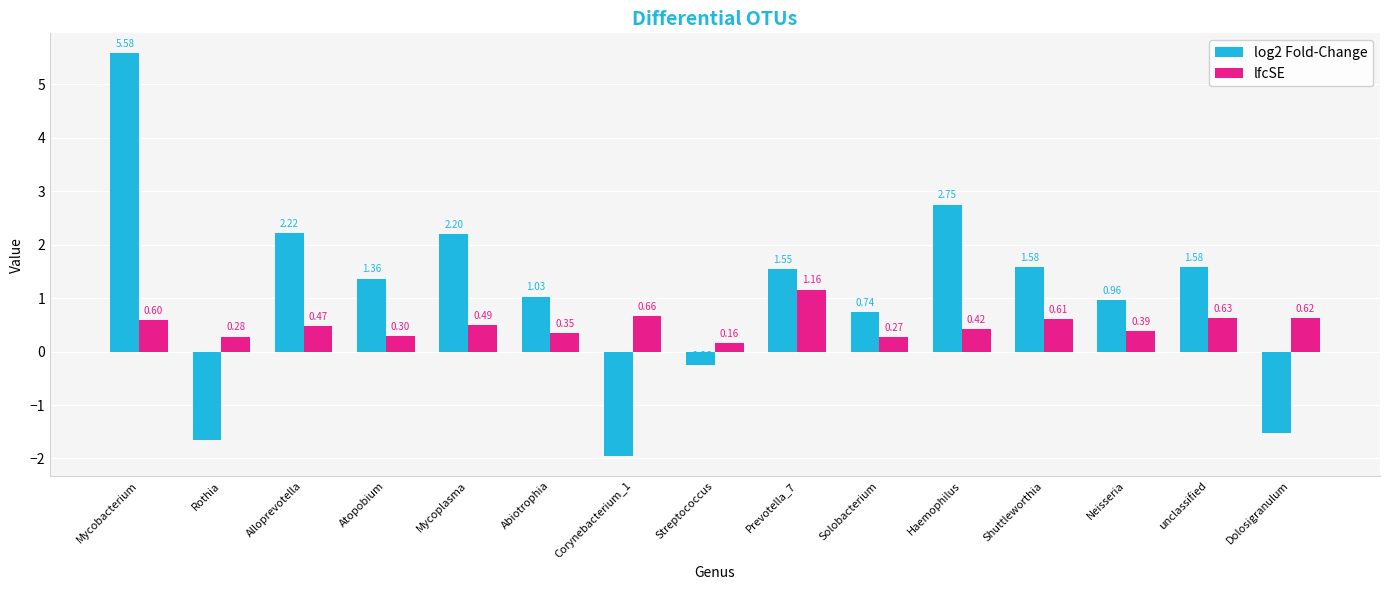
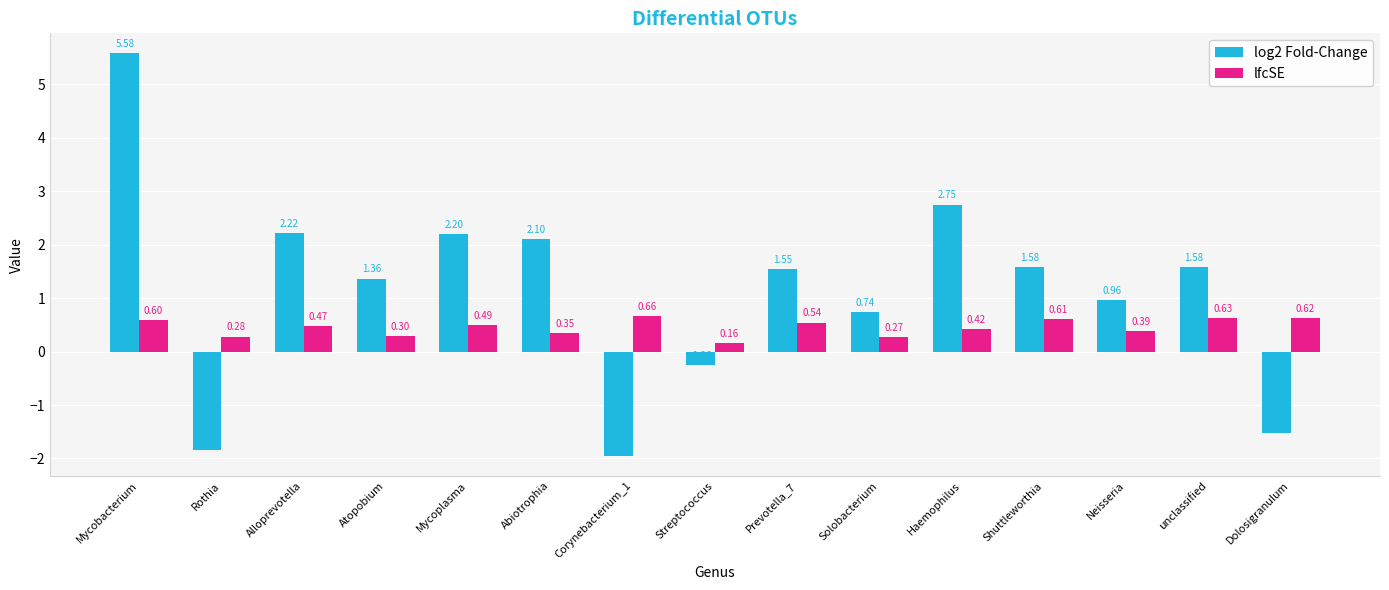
log2 Fold-Change, Rothia: -1.7 -> -1.8
log2 Fold-Change, Abiotrophia: 1.03 -> 2.10
lfcSE, Prevotella_7: 1.16 -> 0.54
